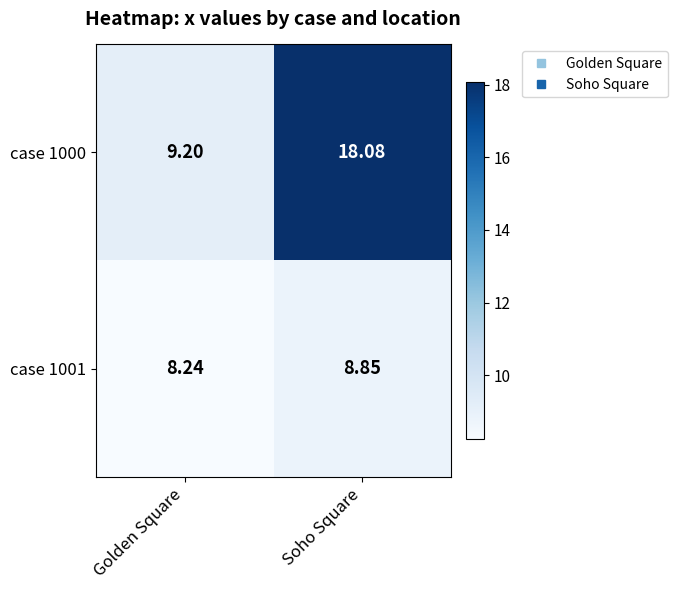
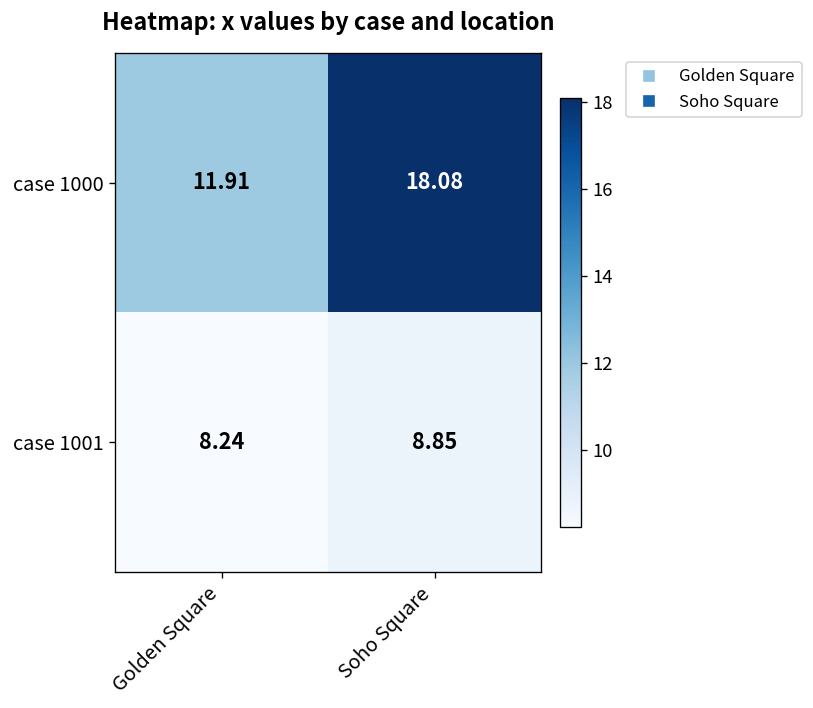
case 1000, Golden Square: 9.20 -> 11.91
